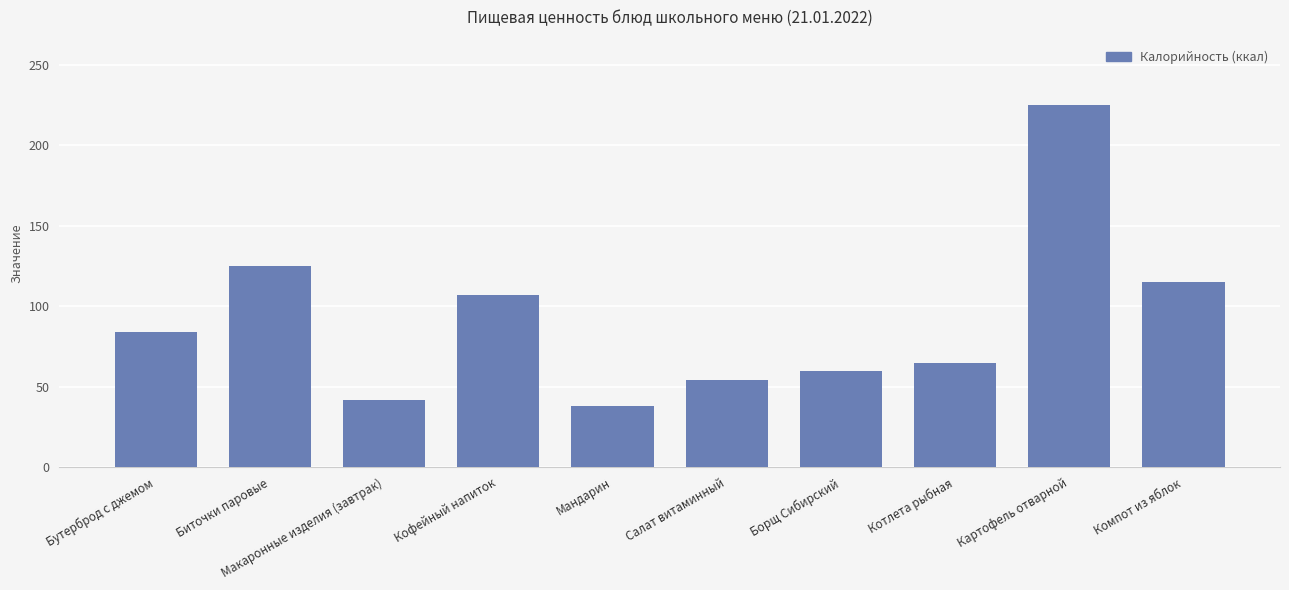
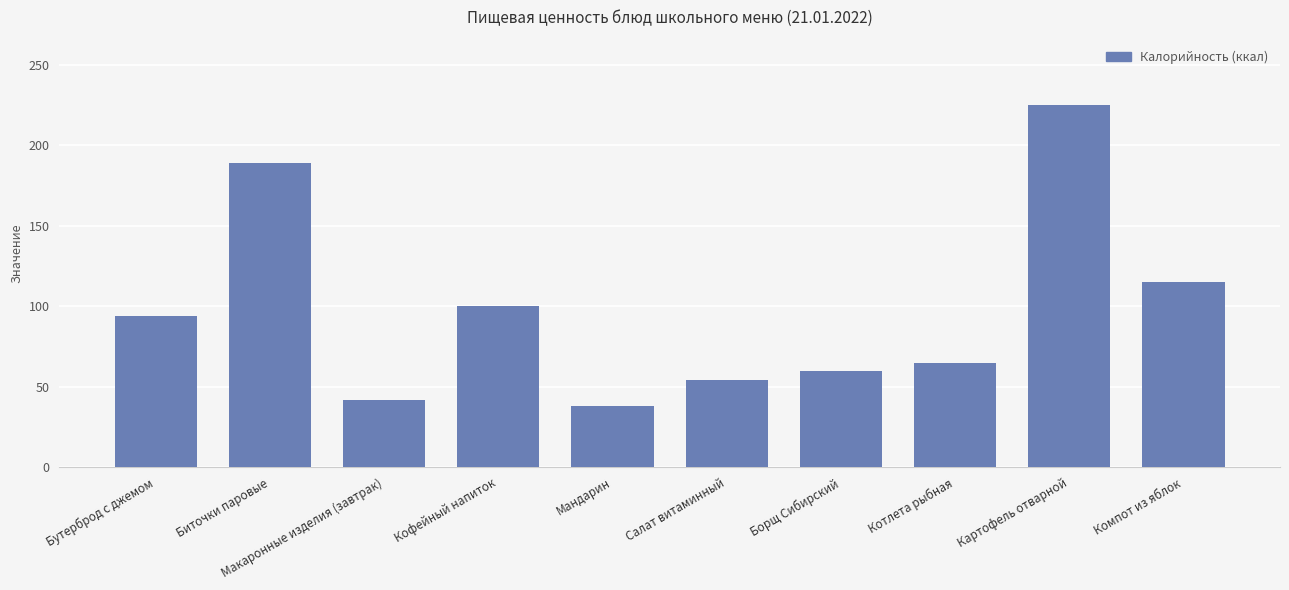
Бутерброд с джемом: 84 -> 94
Биточки паровые: 125 -> 189
Кофейный напиток: 107 -> 100
